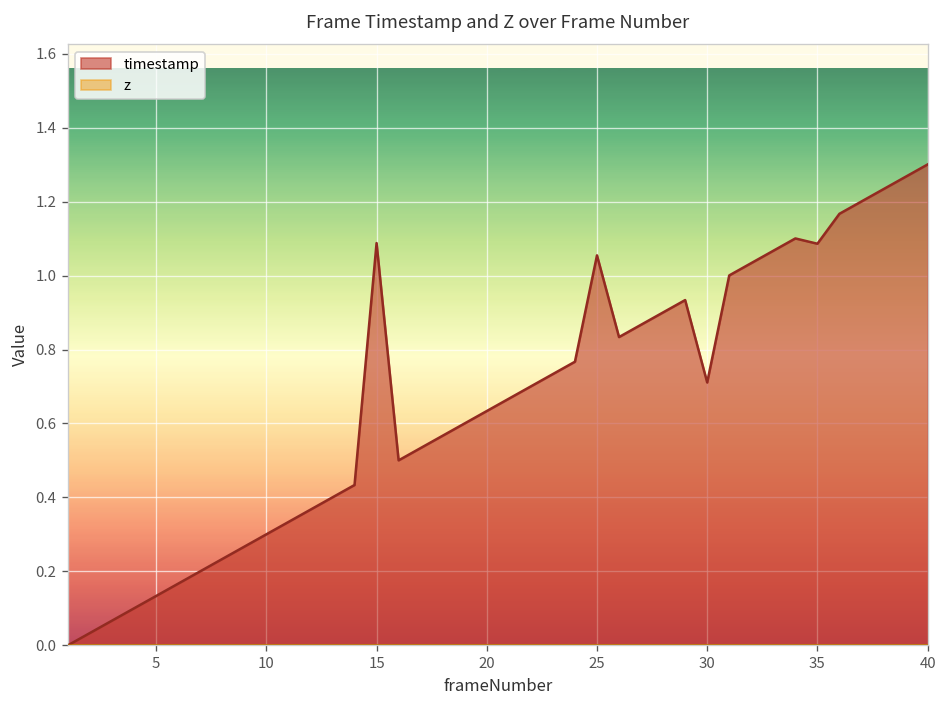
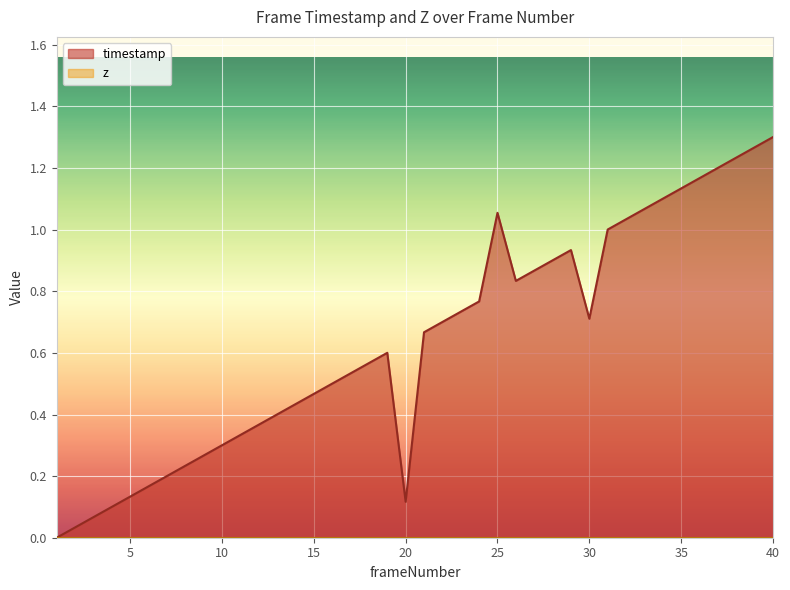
timestamp, 15: 1.09 -> 0.47
timestamp, 20: 0.63 -> 0.12
timestamp, 35: 1.09 -> 1.13
